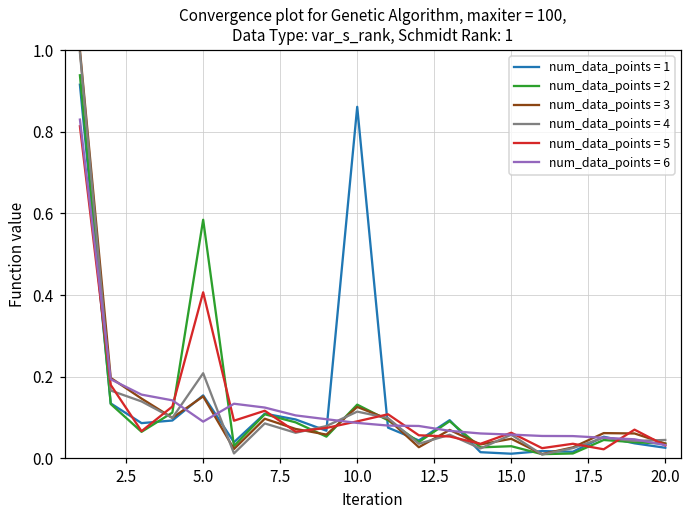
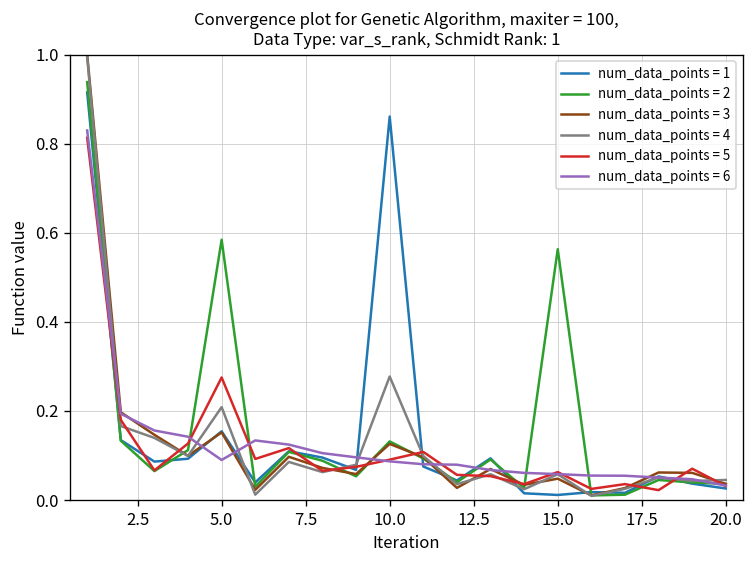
num_data_points = 5, 5.0: 0.41 -> 0.28
num_data_points = 4, 10.0: 0.11 -> 0.28
num_data_points = 2, 15.0: 0.03 -> 0.56
